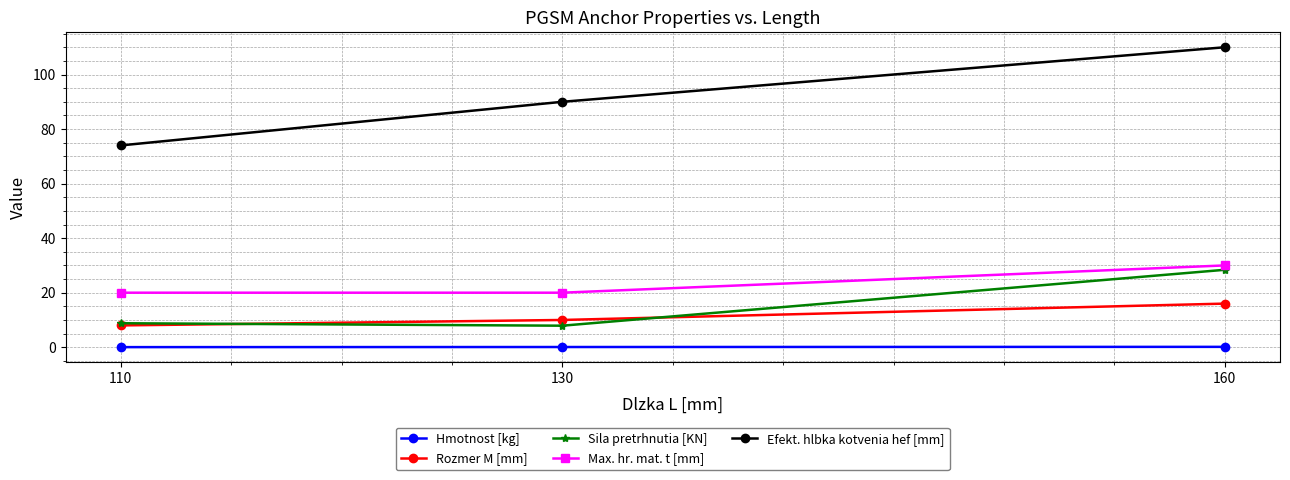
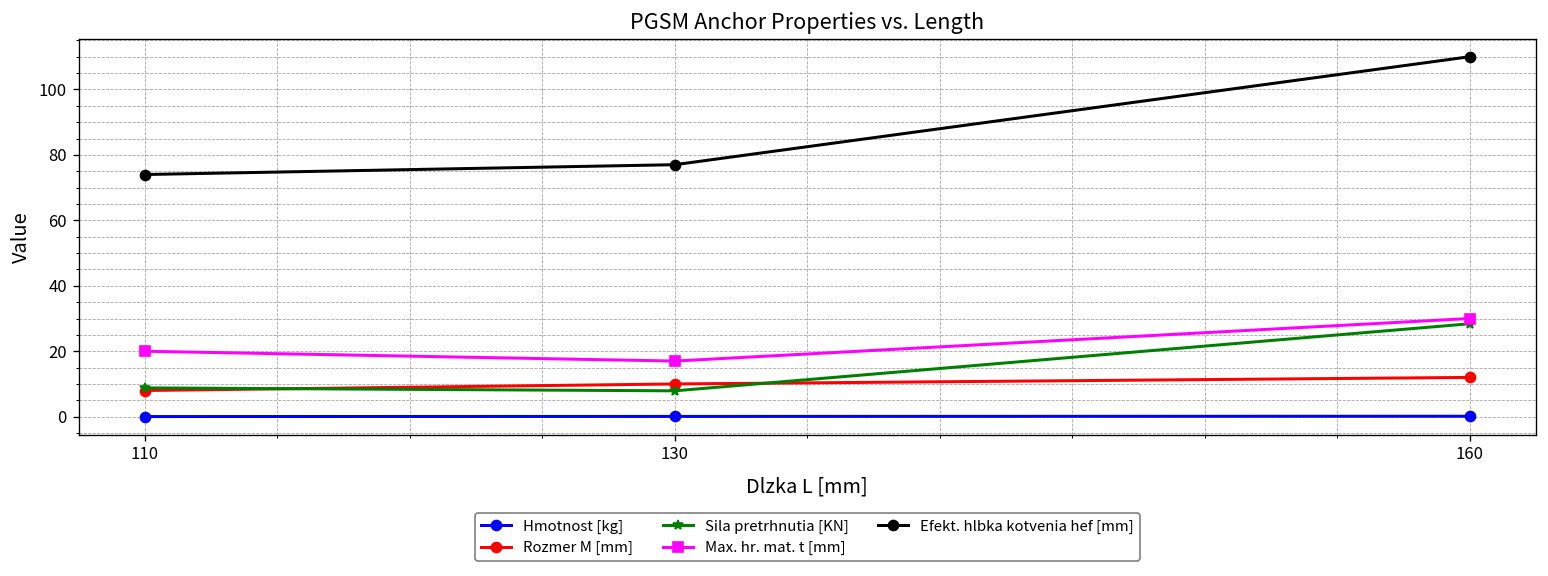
Max. hr. mat. t [mm], 130: 20 -> 17
Efekt. hlbka kotvenia hef [mm], 130: 90 -> 77
Rozmer M [mm], 160: 16 -> 12
